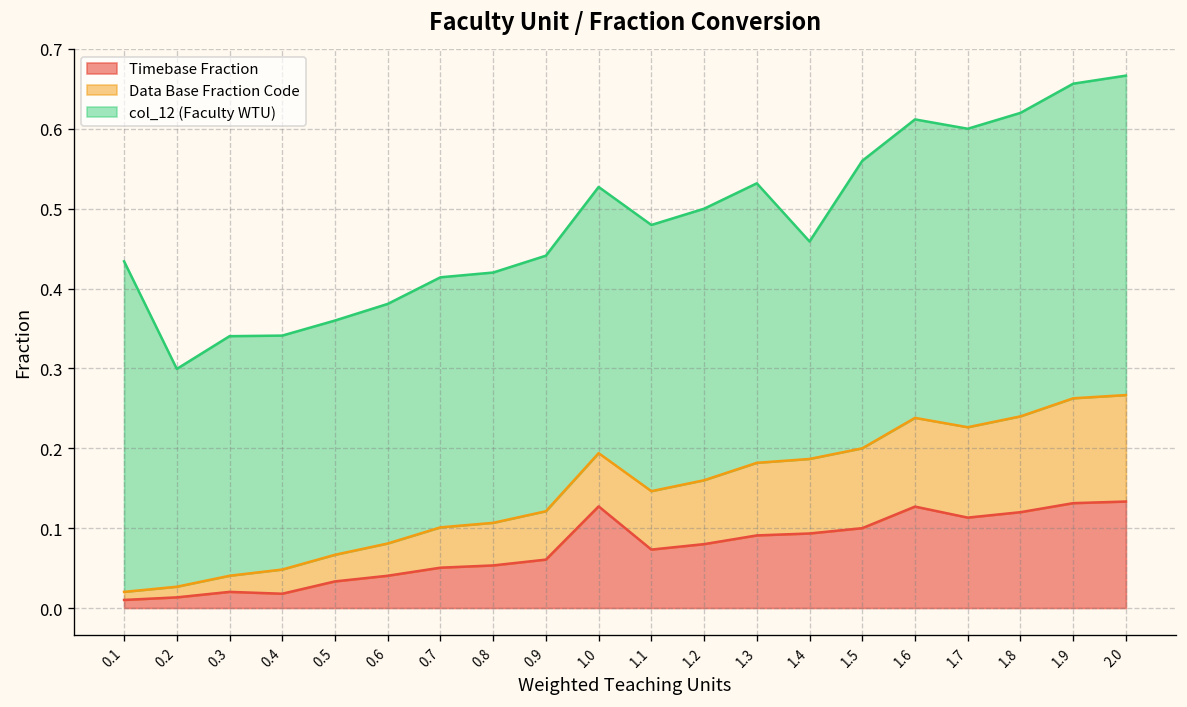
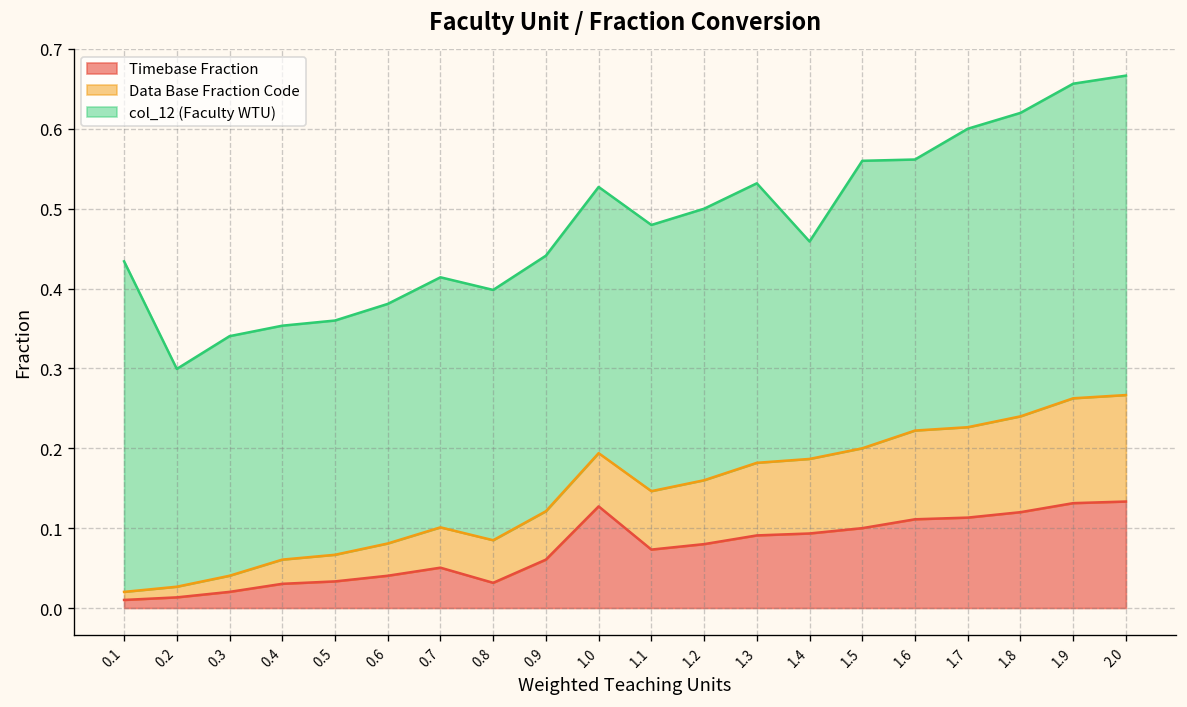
Timebase Fraction, 0.4: 0.02 -> 0.03
Timebase Fraction, 0.8: 0.05 -> 0.03
Timebase Fraction, 1.6: 0.13 -> 0.11
col_12 (Faculty WTU), 1.6: 0.37 -> 0.34
